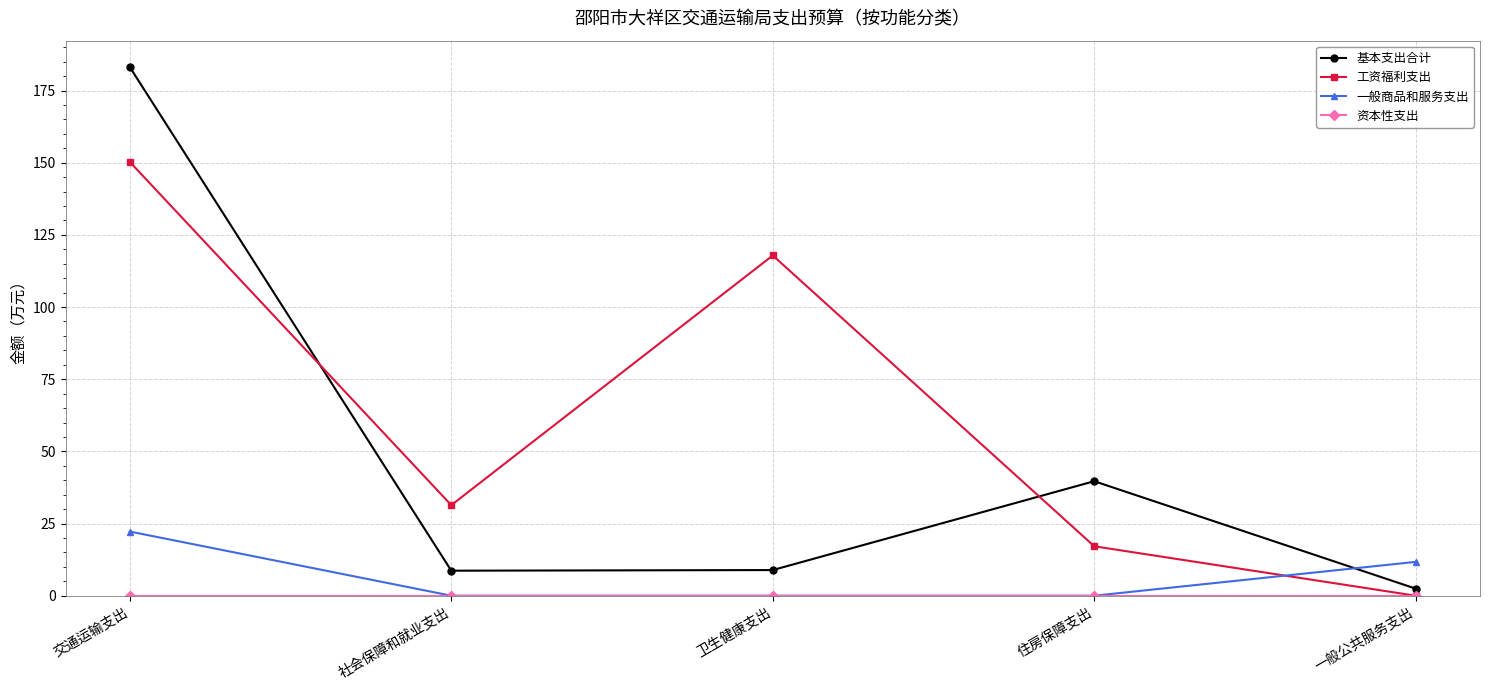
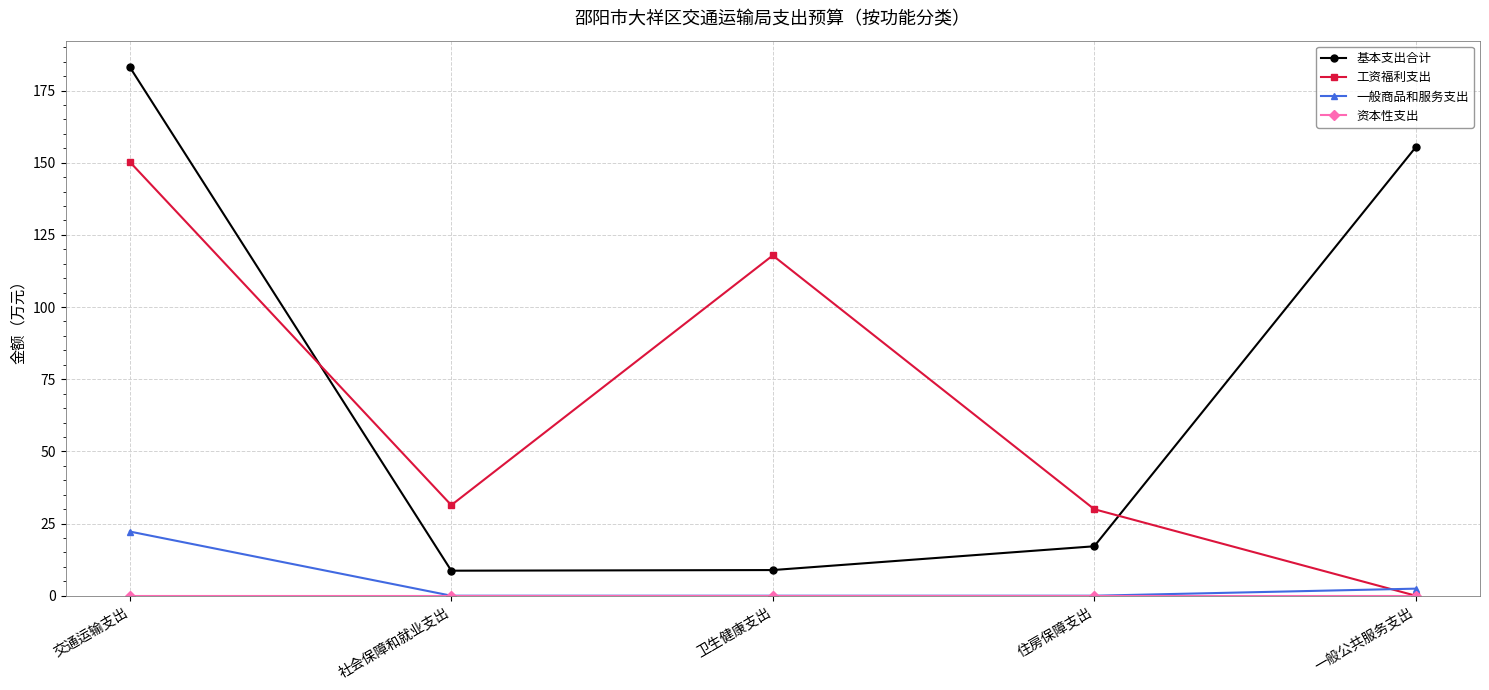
基本支出合计, 住房保障支出: 40 -> 17
工资福利支出, 住房保障支出: 17 -> 30
基本支出合计, 一般公共服务支出: 2 -> 155
一般商品和服务支出, 一般公共服务支出: 12 -> 2
